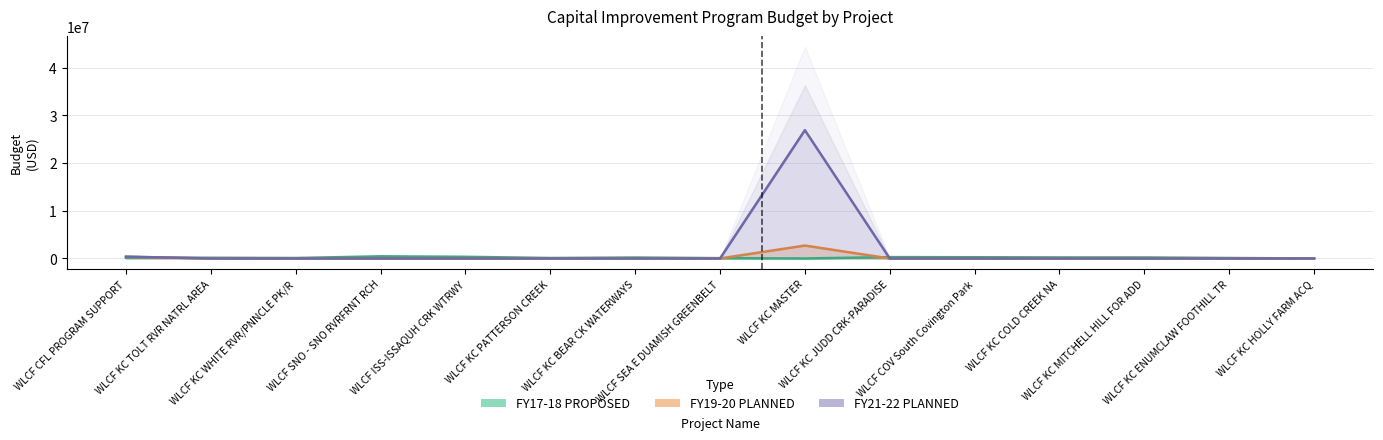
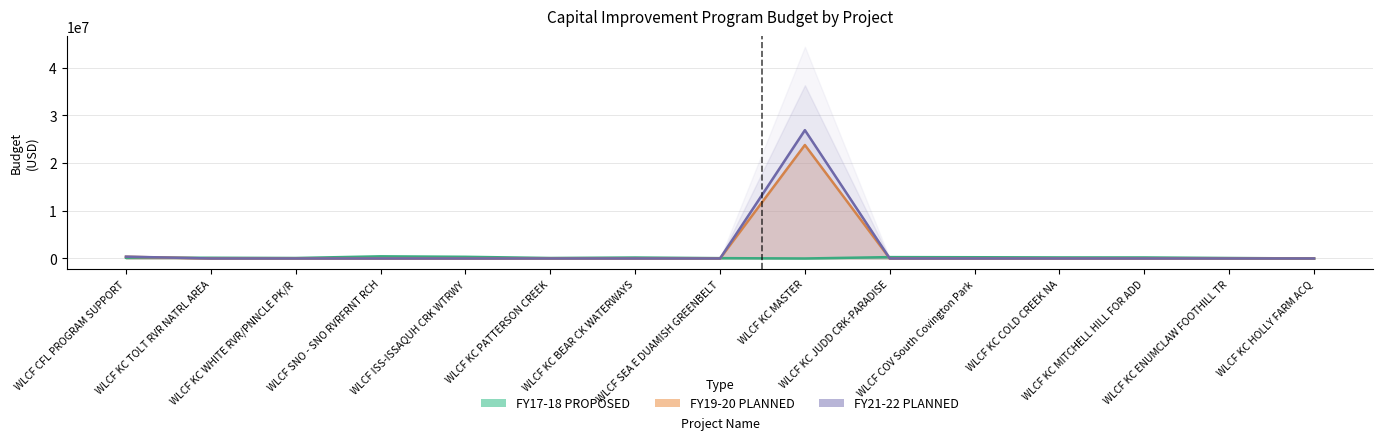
FY19-20 PLANNED, WLCF KC MASTER: 3000000 -> 24000000
